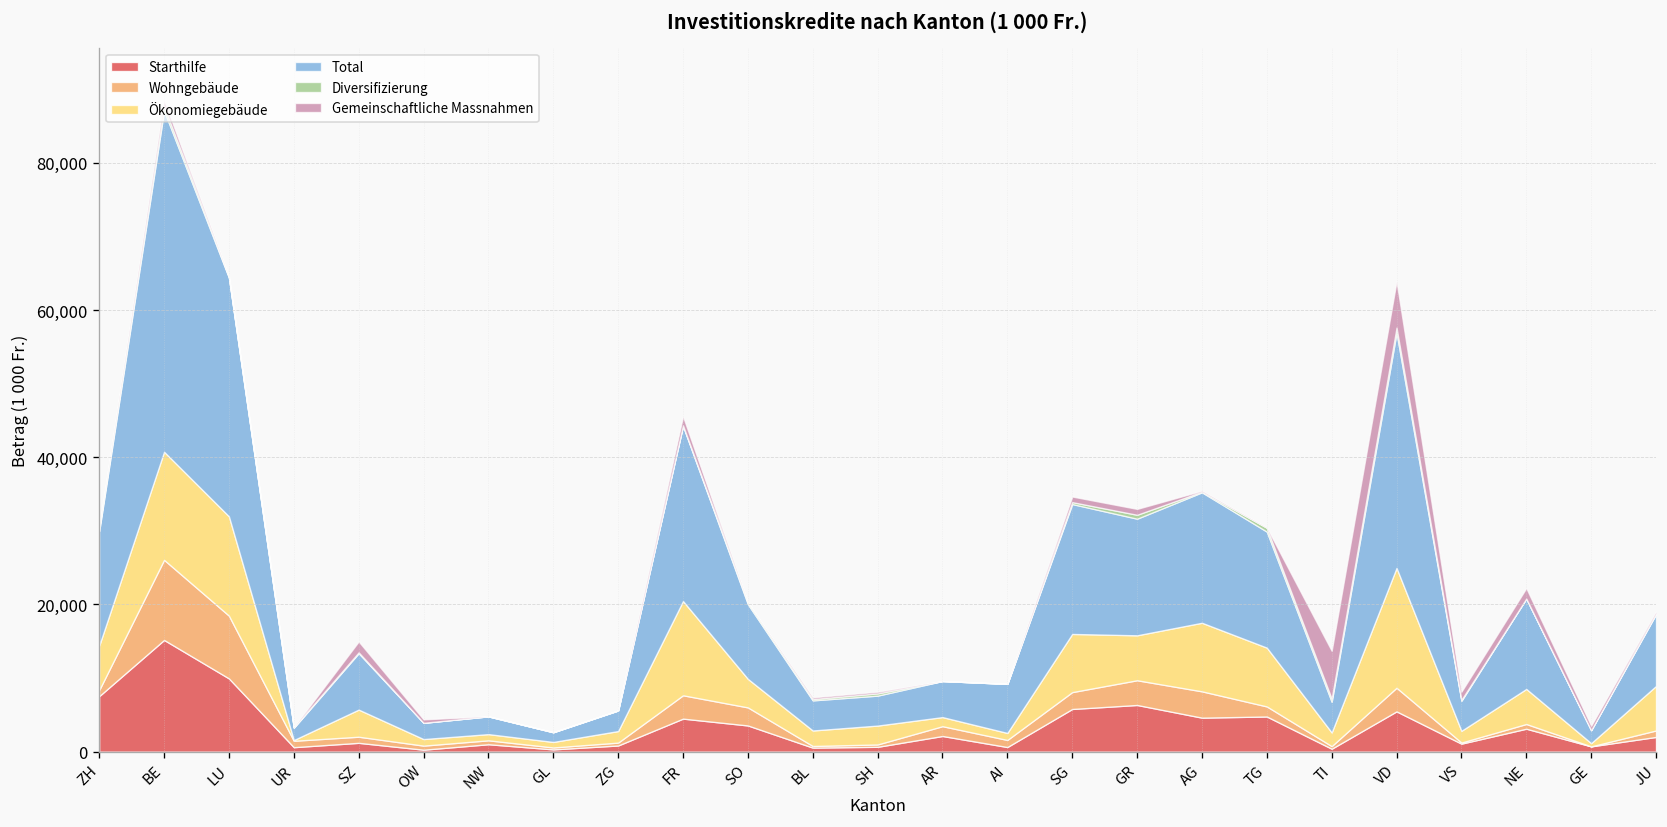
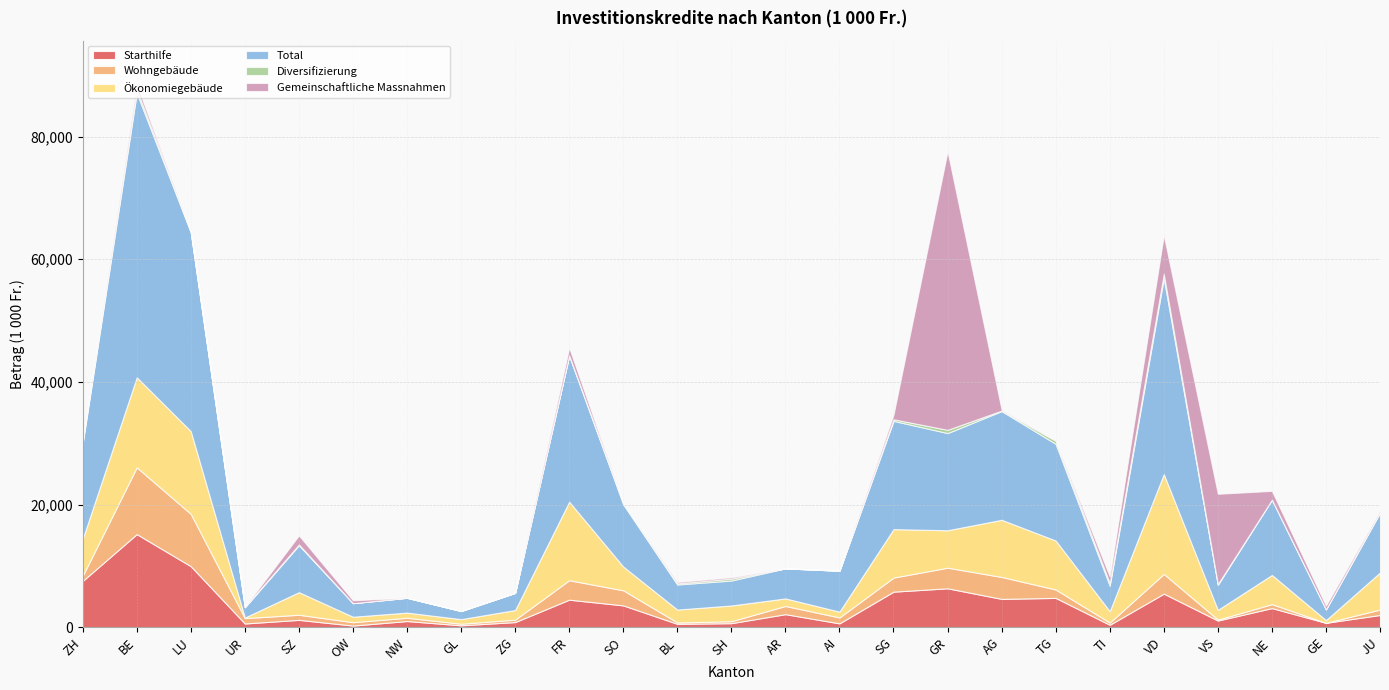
Gemeinschaftliche Massnahmen, GR: 1,000 -> 45,000
Gemeinschaftliche Massnahmen, TI: 7,000 -> 1,000
Gemeinschaftliche Massnahmen, VS: 1,000 -> 15,000
